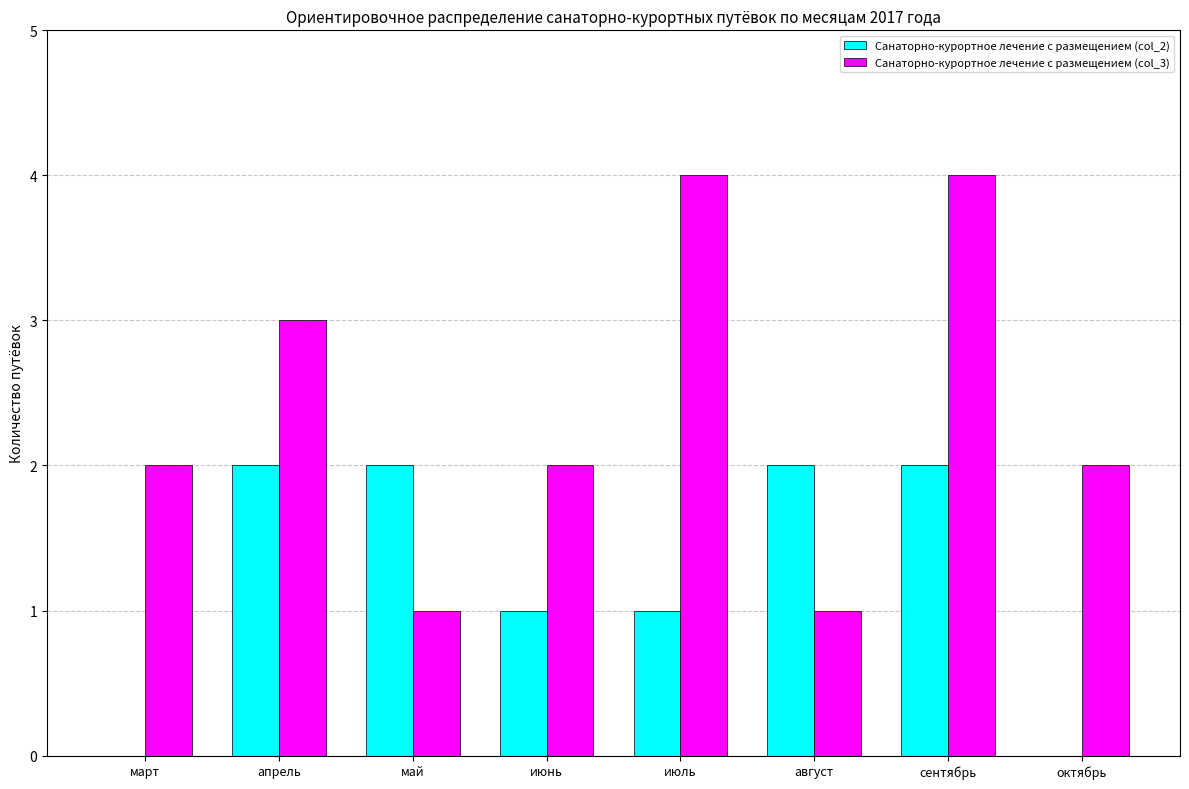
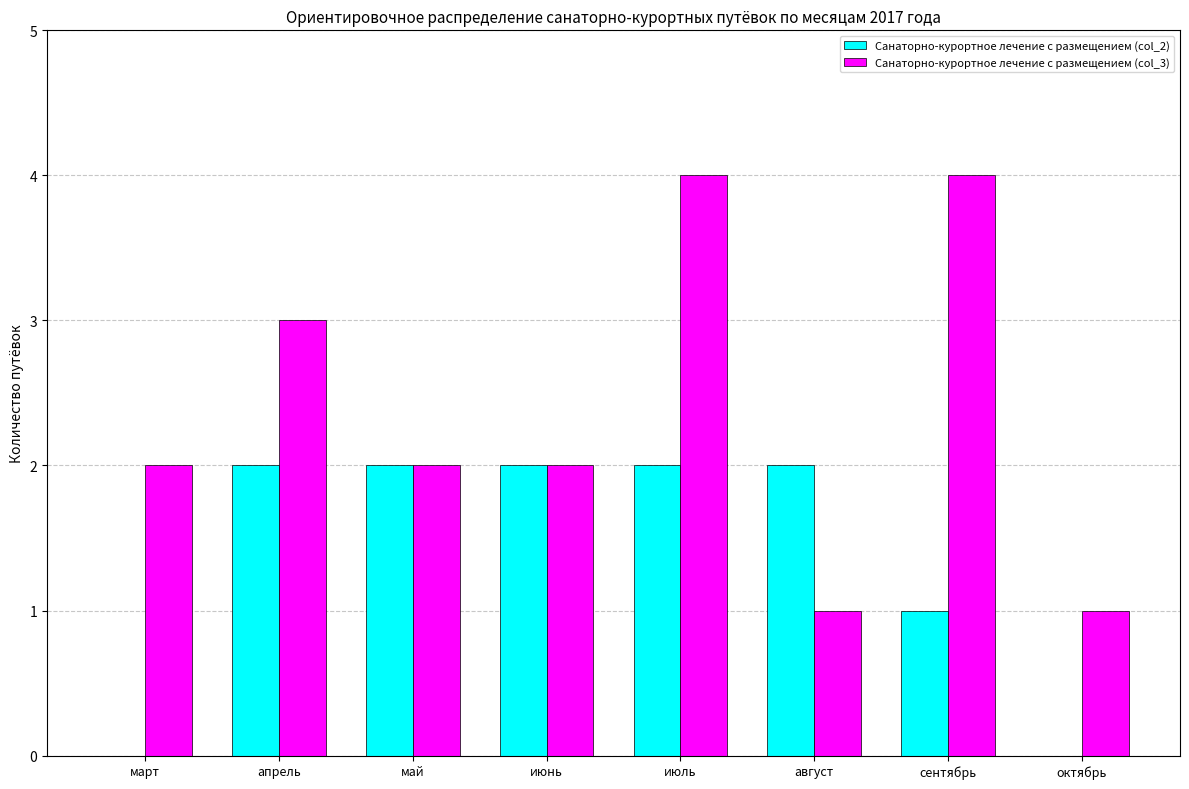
Санаторно-курортное лечение с размещением (col_3), май: 1 -> 2
Санаторно-курортное лечение с размещением (col_2), июнь: 1 -> 2
Санаторно-курортное лечение с размещением (col_2), июль: 1 -> 2
Санаторно-курортное лечение с размещением (col_2), сентябрь: 2 -> 1
Санаторно-курортное лечение с размещением (col_3), октябрь: 2 -> 1
